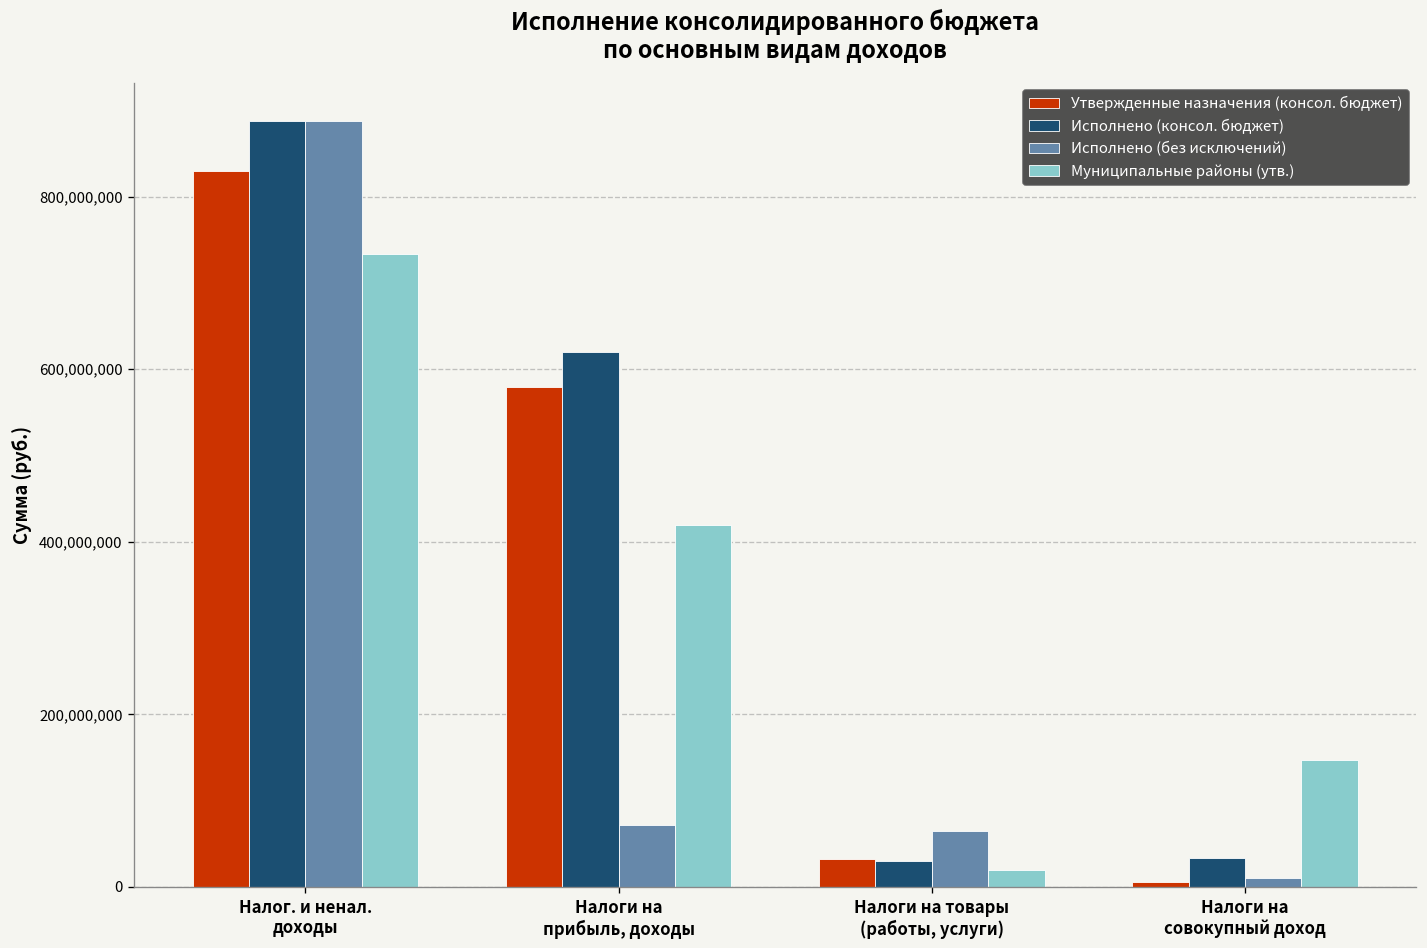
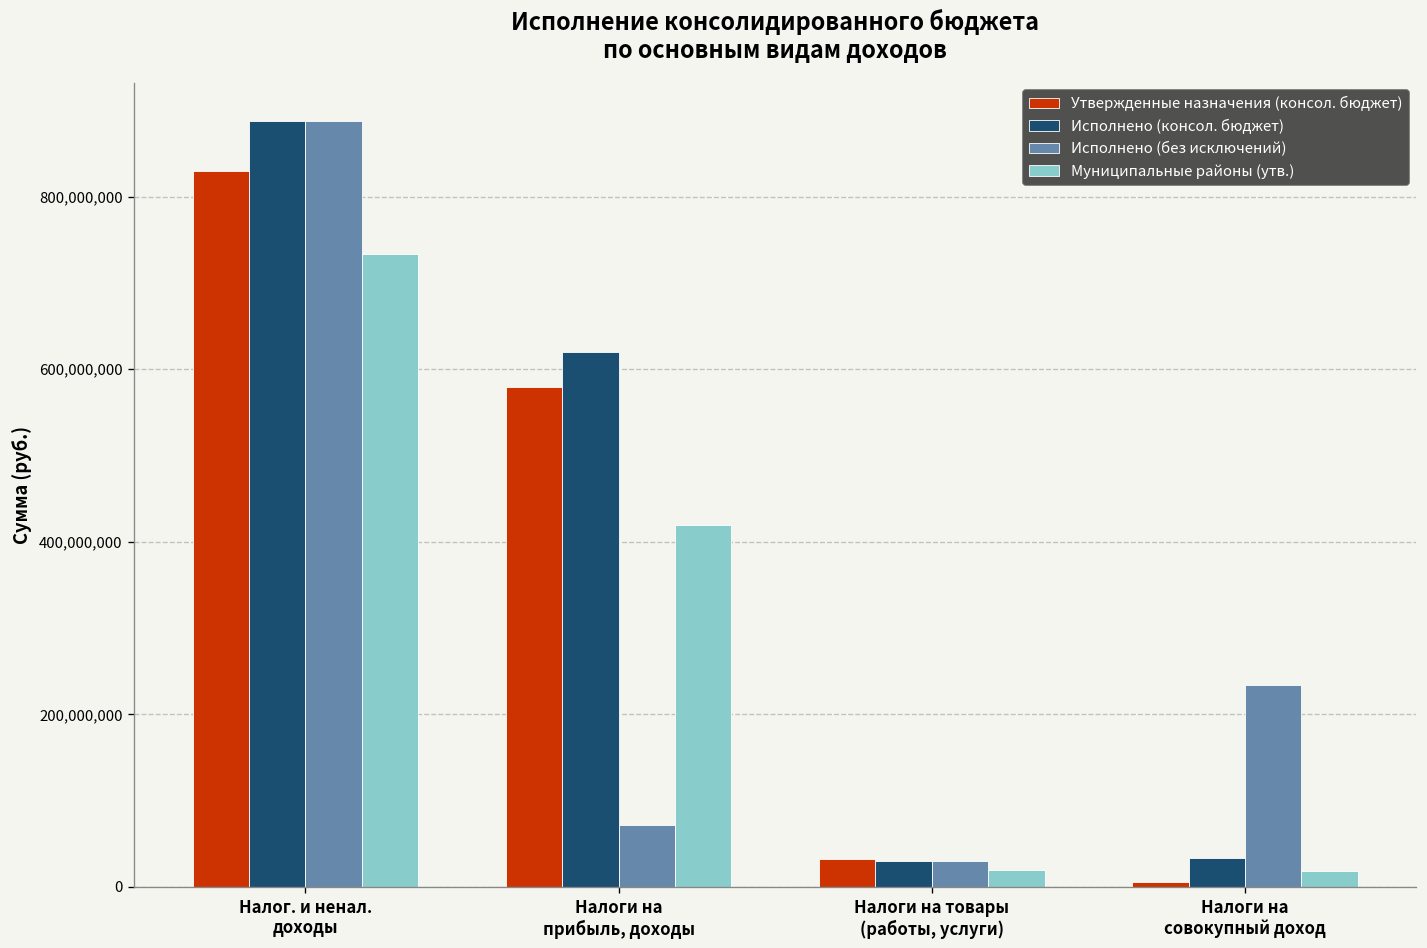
Исполнено (без исключений), Налоги на товары (работы, услуги): 70,000,000 -> 30,000,000
Исполнено (без исключений), Налоги на совокупный доход: 10,000,000 -> 230,000,000
Муниципальные районы (утв.), Налоги на совокупный доход: 150,000,000 -> 20,000,000
